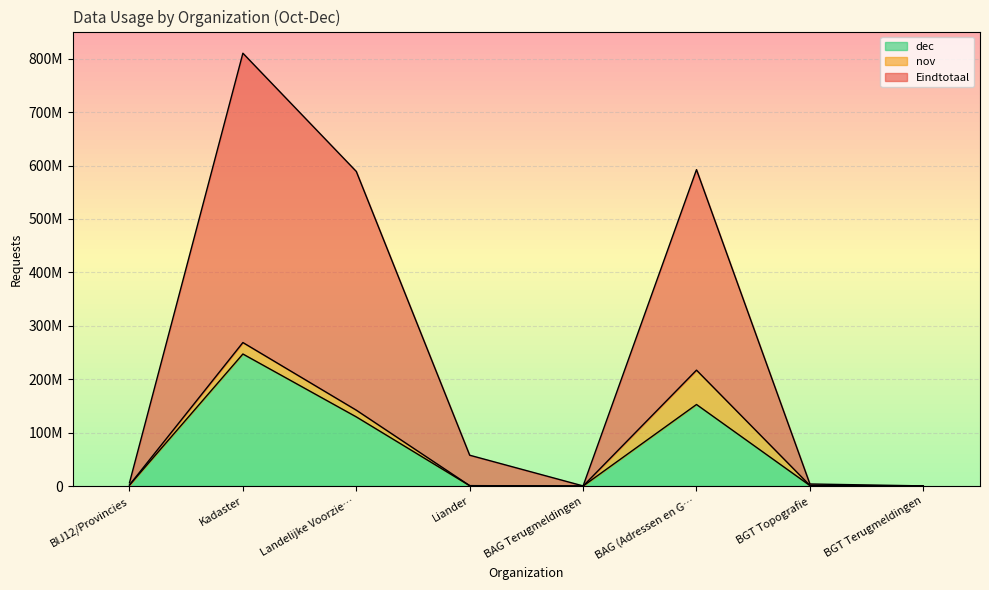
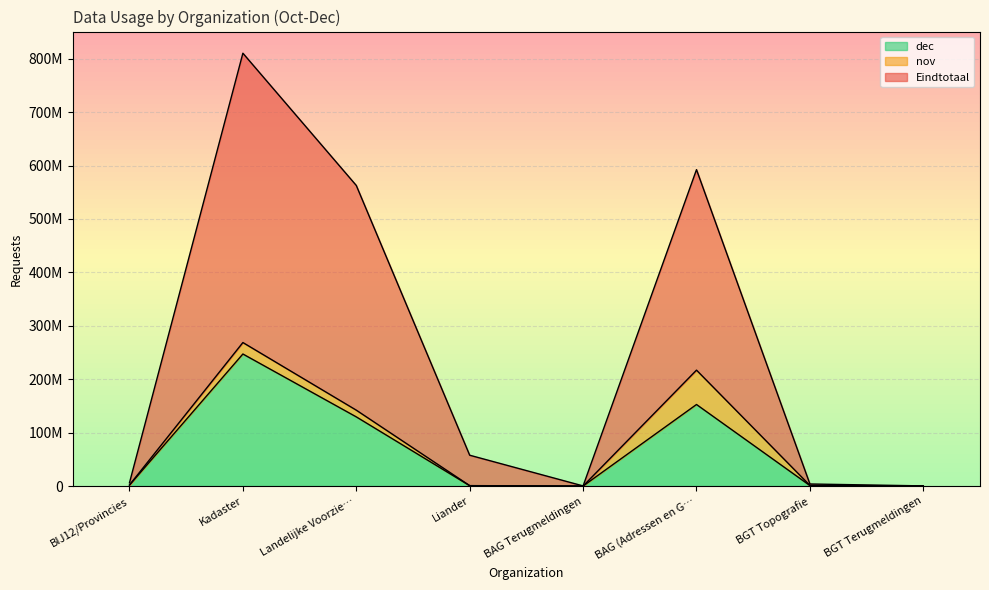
Eindtotaal, Landelijke Voorzie…: 590000000 -> 560000000
